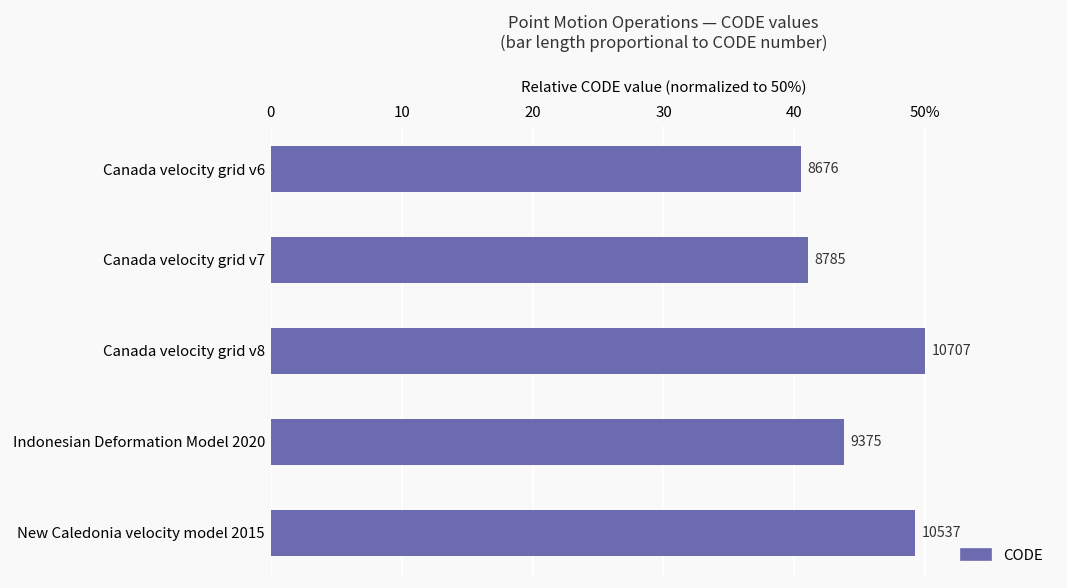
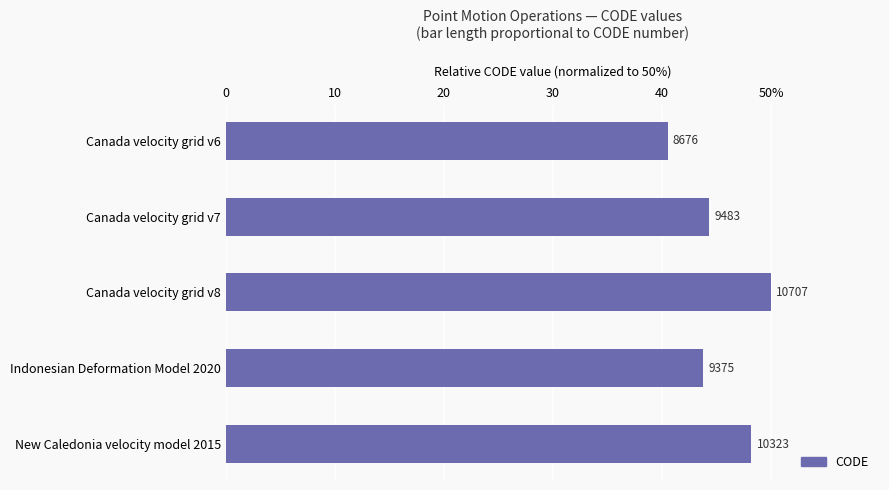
Canada velocity grid v7: 8785 -> 9483
New Caledonia velocity model 2015: 10537 -> 10323
